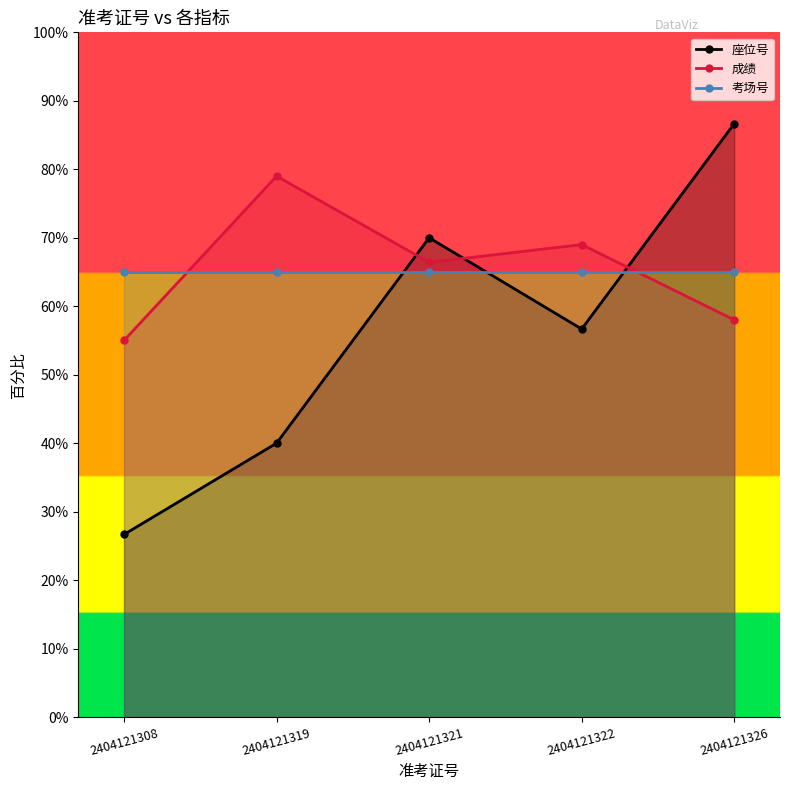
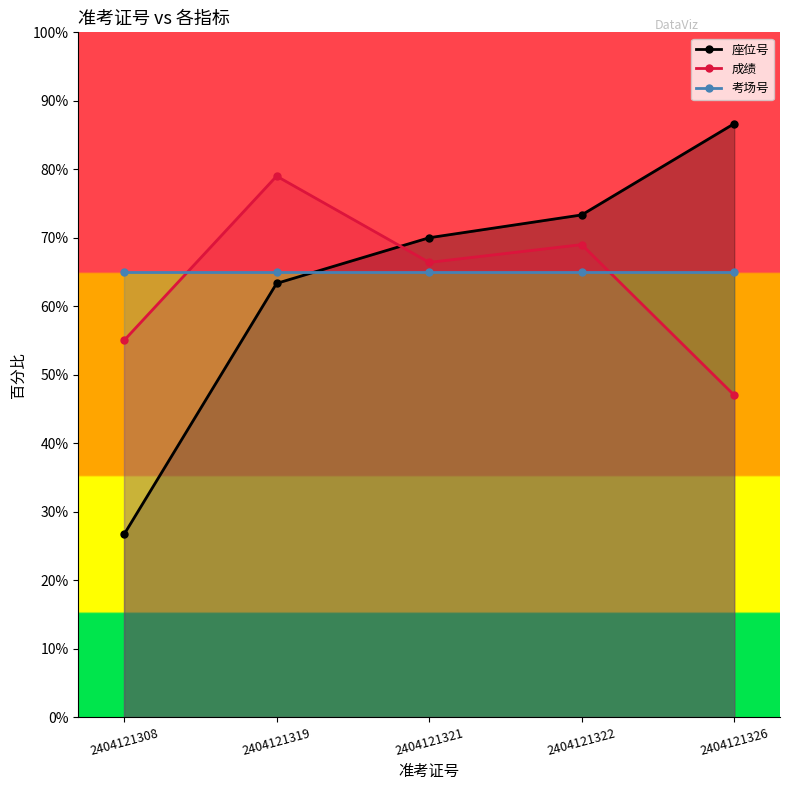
座位号, 2404121319: 40% -> 63%
座位号, 2404121322: 57% -> 73%
成绩, 2404121326: 58% -> 47%
